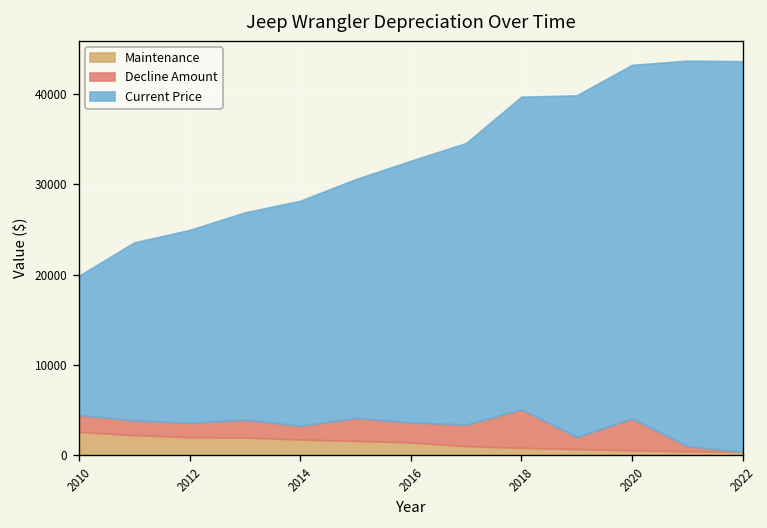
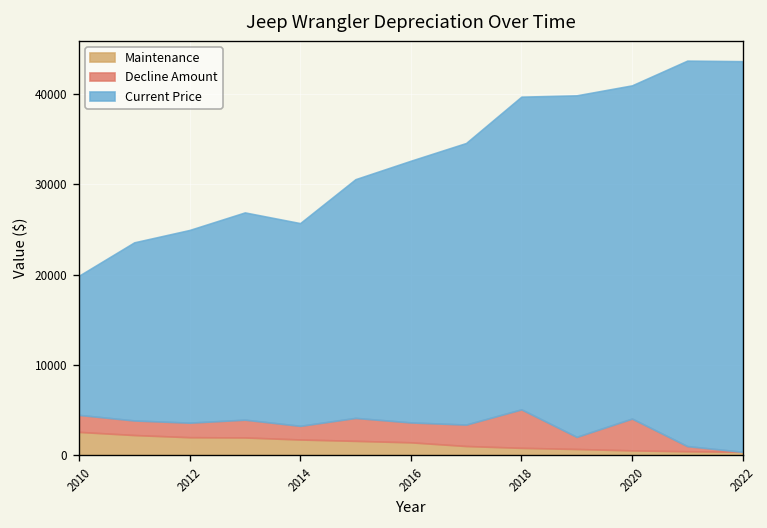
Current Price, 2014: 25000 -> 22000
Current Price, 2020: 39000 -> 37000
